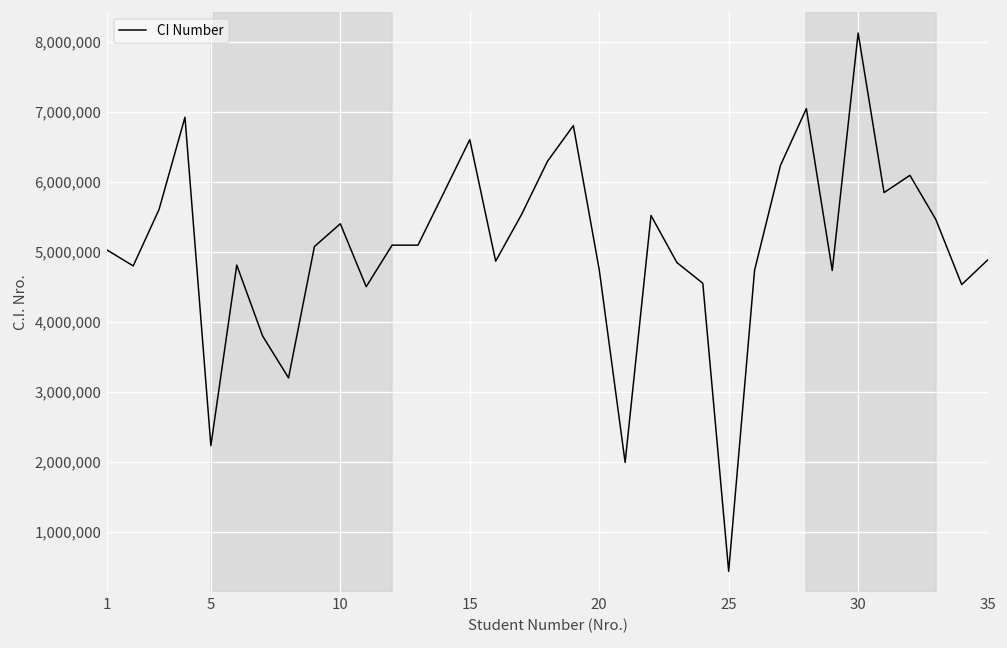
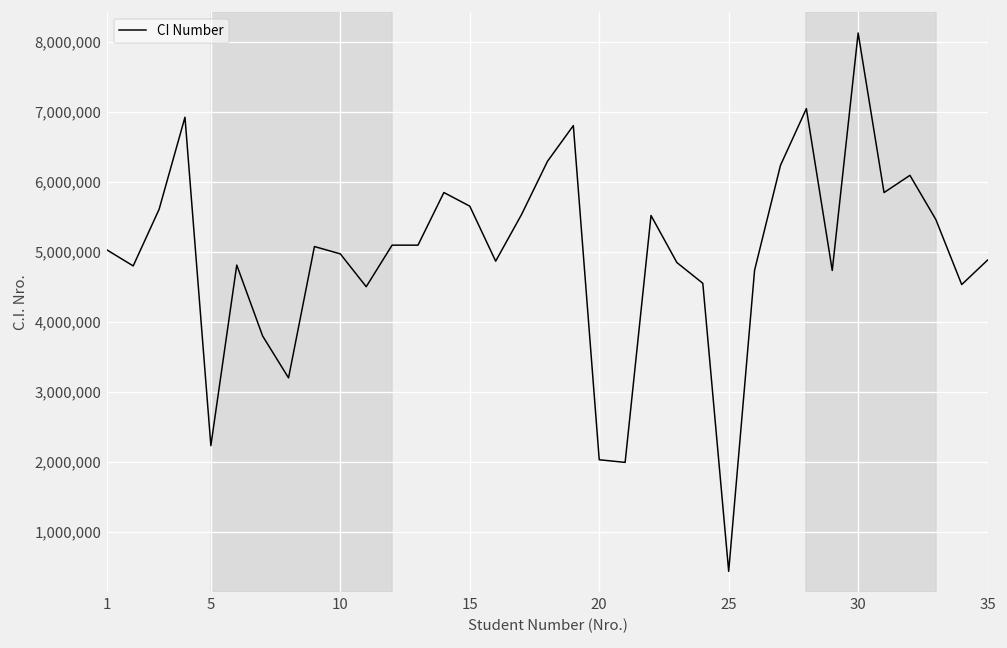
10: 5,400,000 -> 5,000,000
15: 6,600,000 -> 5,700,000
20: 4,700,000 -> 2,000,000
